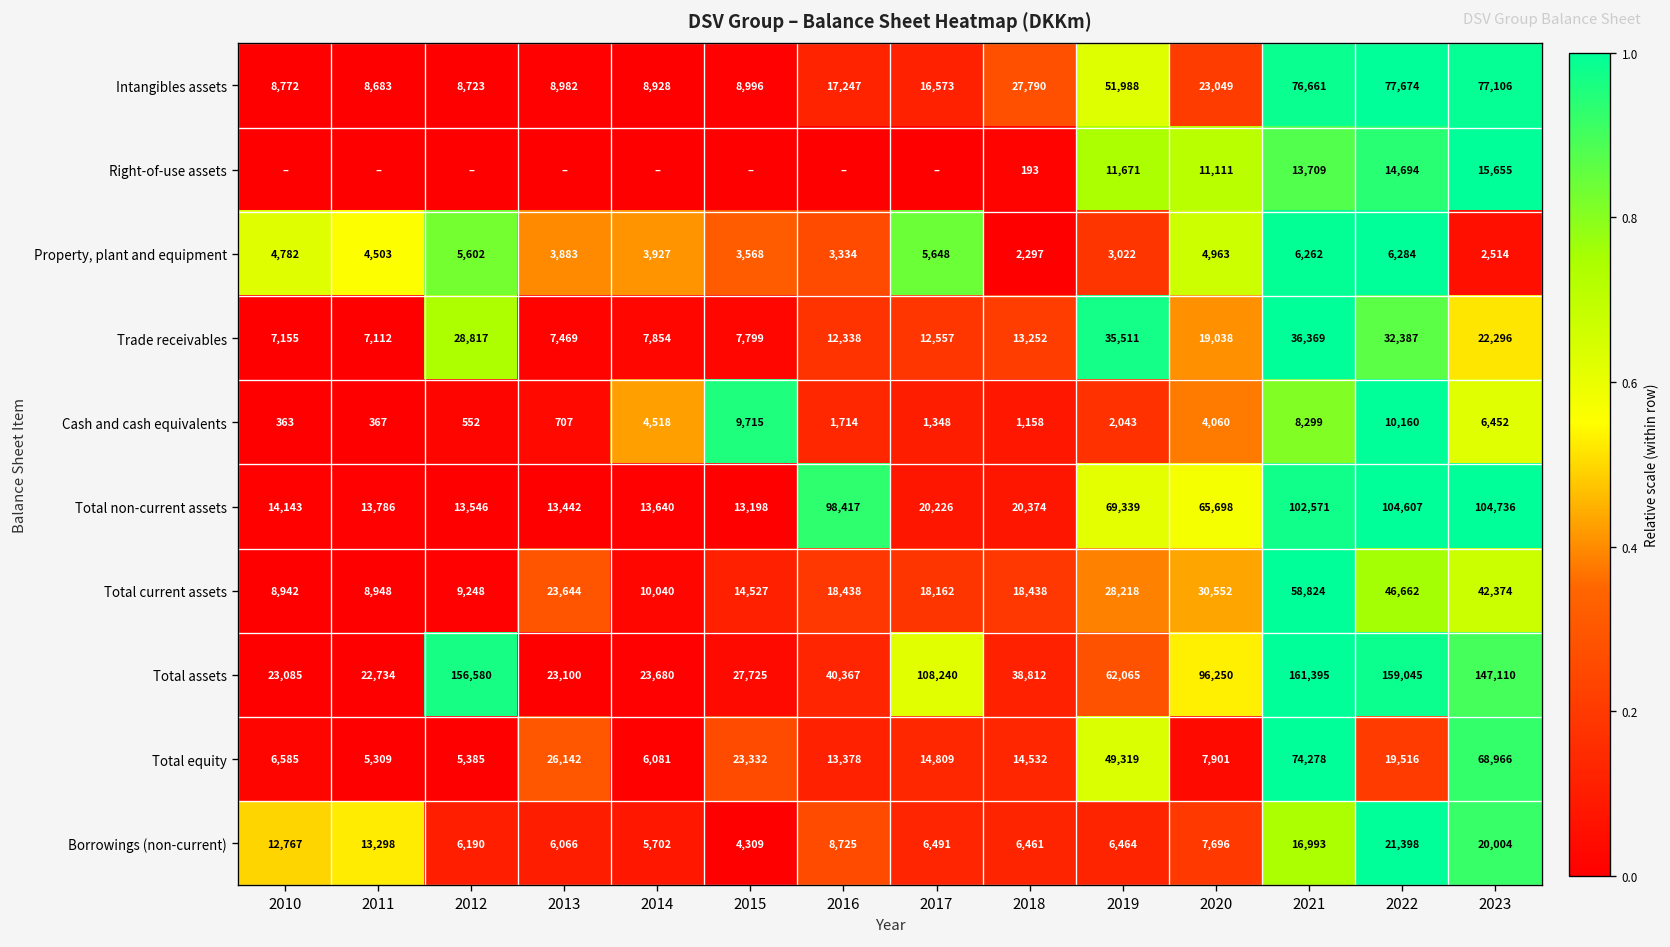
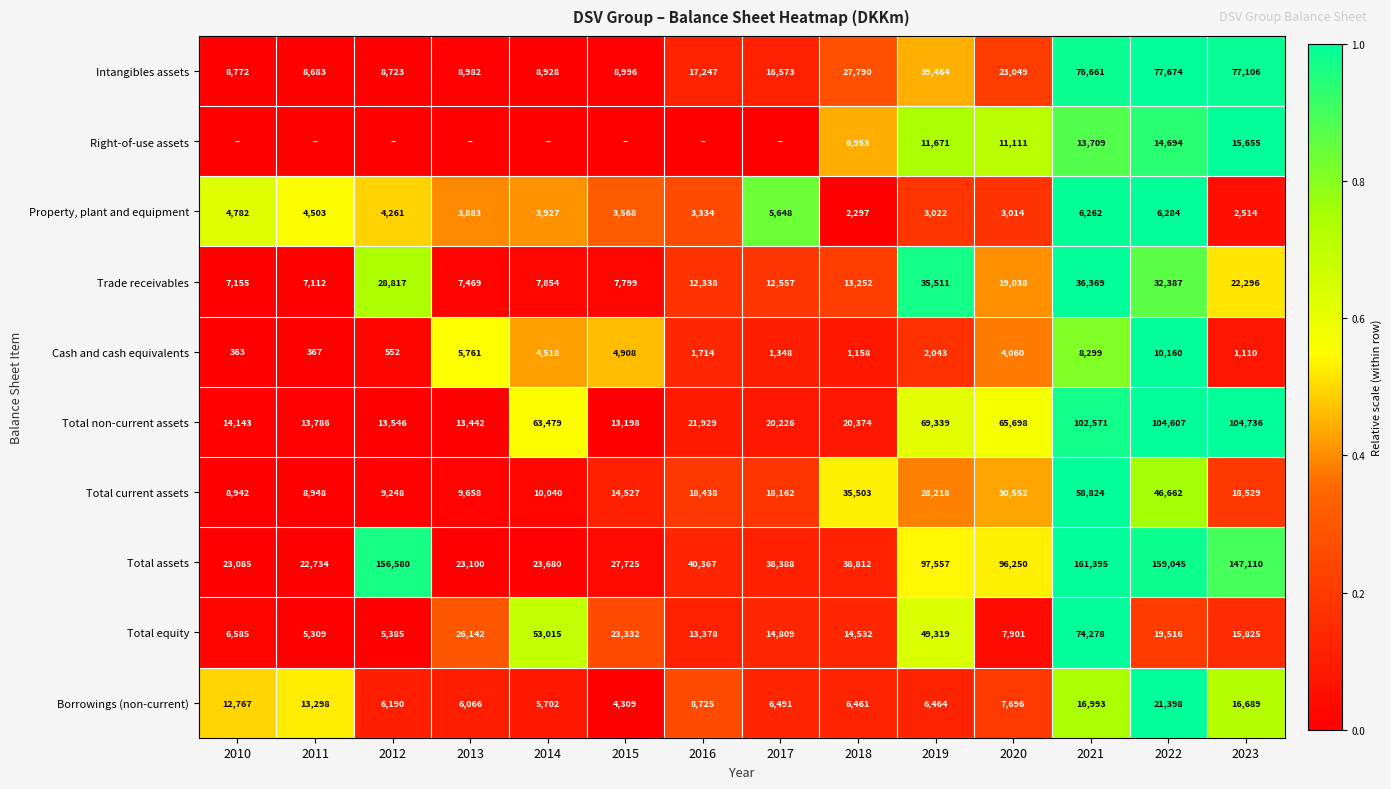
Intangibles assets, 2019: 51,988 -> 39,464
Right-of-use assets, 2018: 193 -> 6,953
Property, plant and equipment, 2012: 5,602 -> 4,261
Property, plant and equipment, 2020: 4,963 -> 3,014
Cash and cash equivalents, 2013: 707 -> 5,761
Cash and cash equivalents, 2015: 9,715 -> 4,908
Cash and cash equivalents, 2023: 6,452 -> 1,110
Total non-current assets, 2014: 13,640 -> 63,479
Total non-current assets, 2016: 98,417 -> 21,929
Total current assets, 2013: 23,644 -> 9,658
Total current assets, 2018: 18,438 -> 35,503
Total current assets, 2023: 42,374 -> 18,529
Total assets, 2017: 108,240 -> 38,388
Total assets, 2019: 62,065 -> 97,557
Total equity, 2014: 6,081 -> 53,015
Total equity, 2023: 68,966 -> 15,825
Borrowings (non-current), 2023: 20,004 -> 16,689
